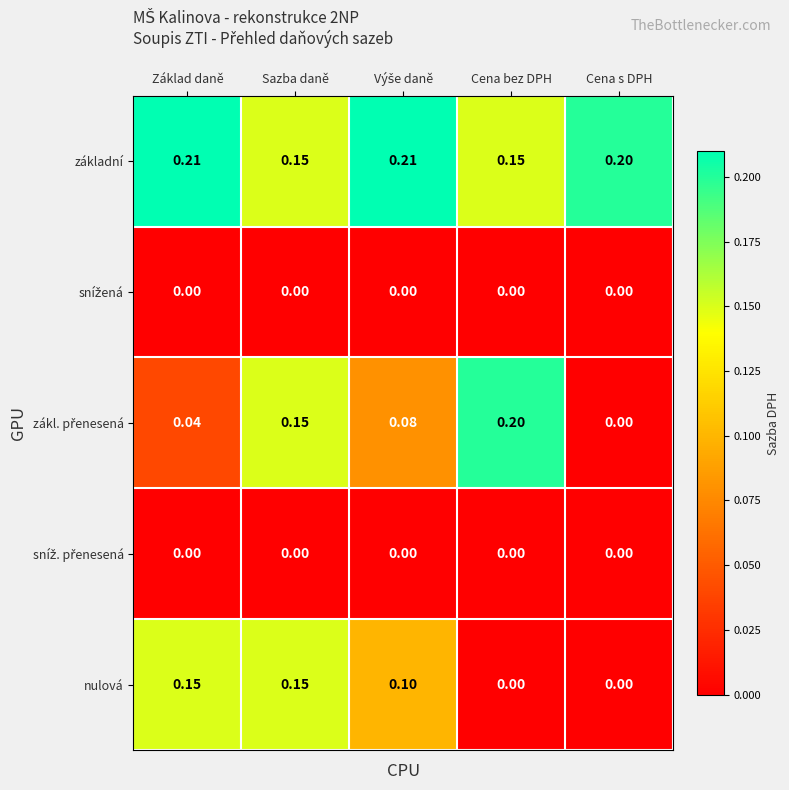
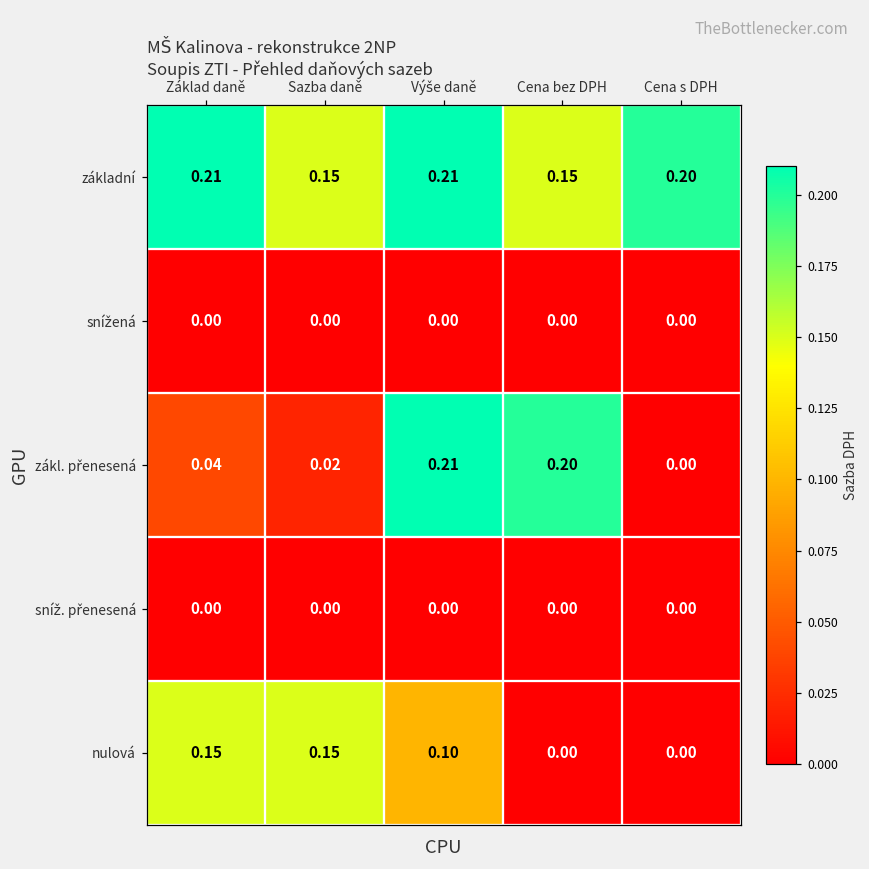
zákl. přenesená, Sazba daně: 0.15 -> 0.02
zákl. přenesená, Výše daně: 0.08 -> 0.21
